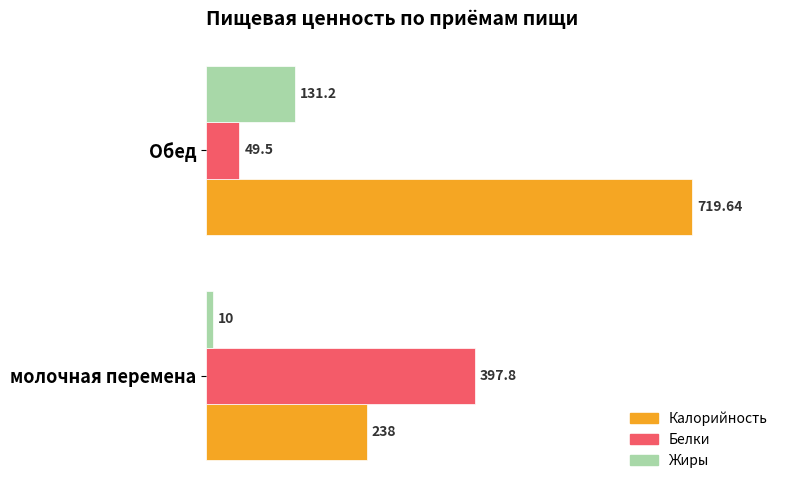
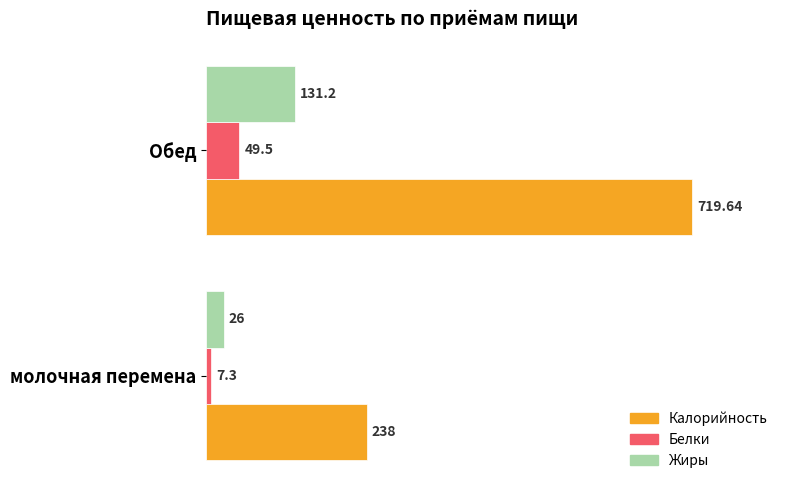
Жиры, молочная перемена: 10 -> 26
Белки, молочная перемена: 397.8 -> 7.3
